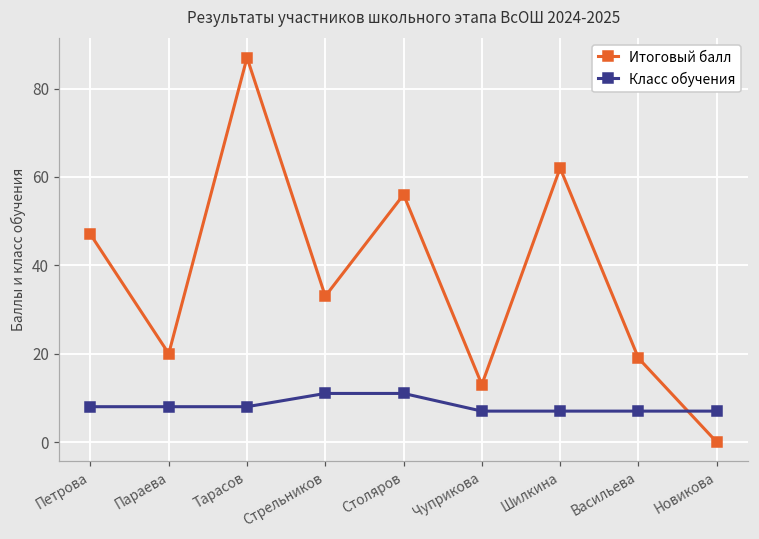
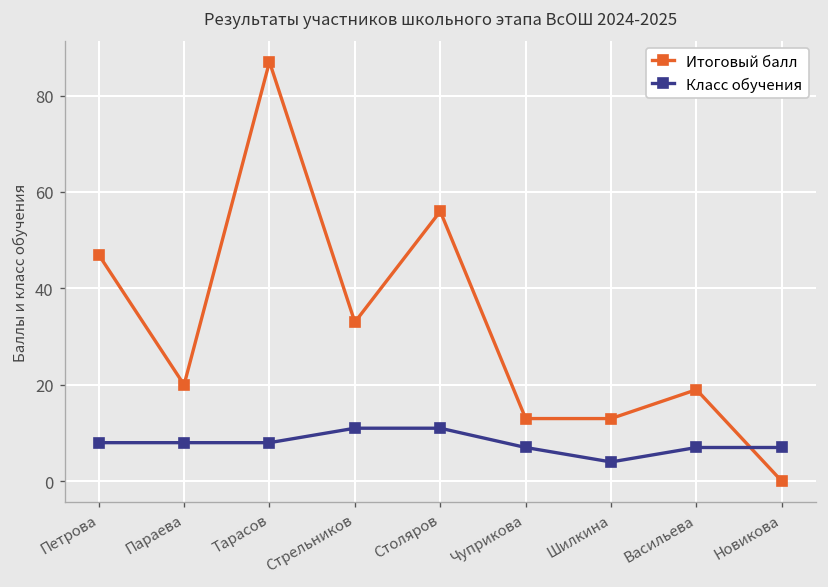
Итоговый балл, Шилкина: 62 -> 13
Класс обучения, Шилкина: 7 -> 4
